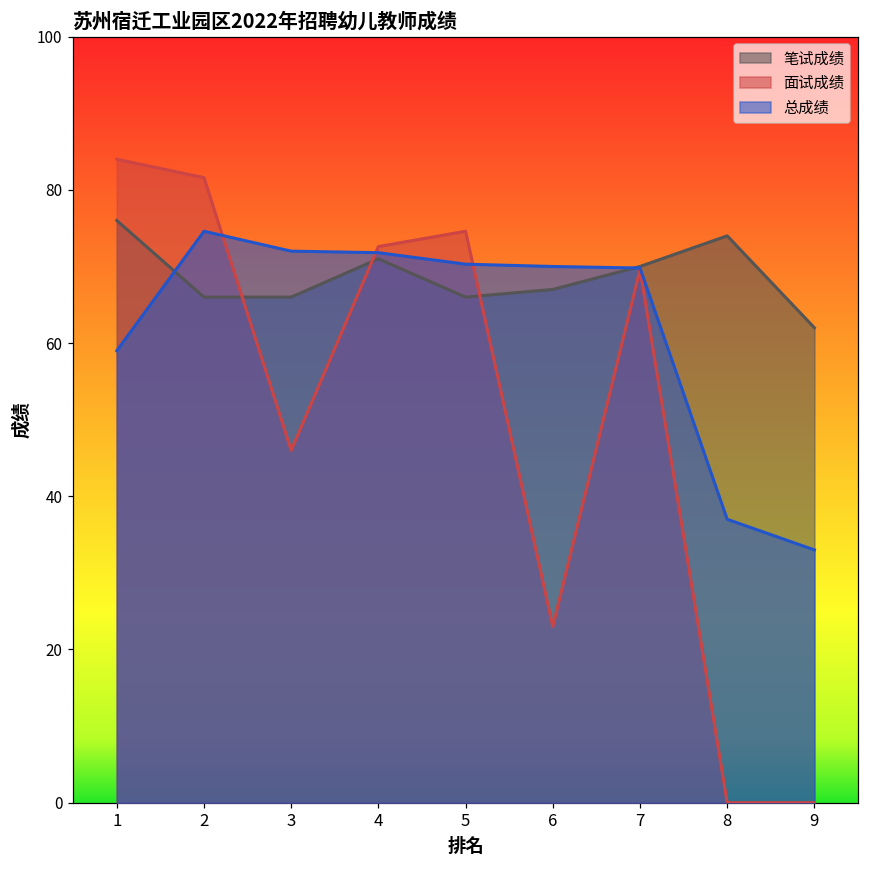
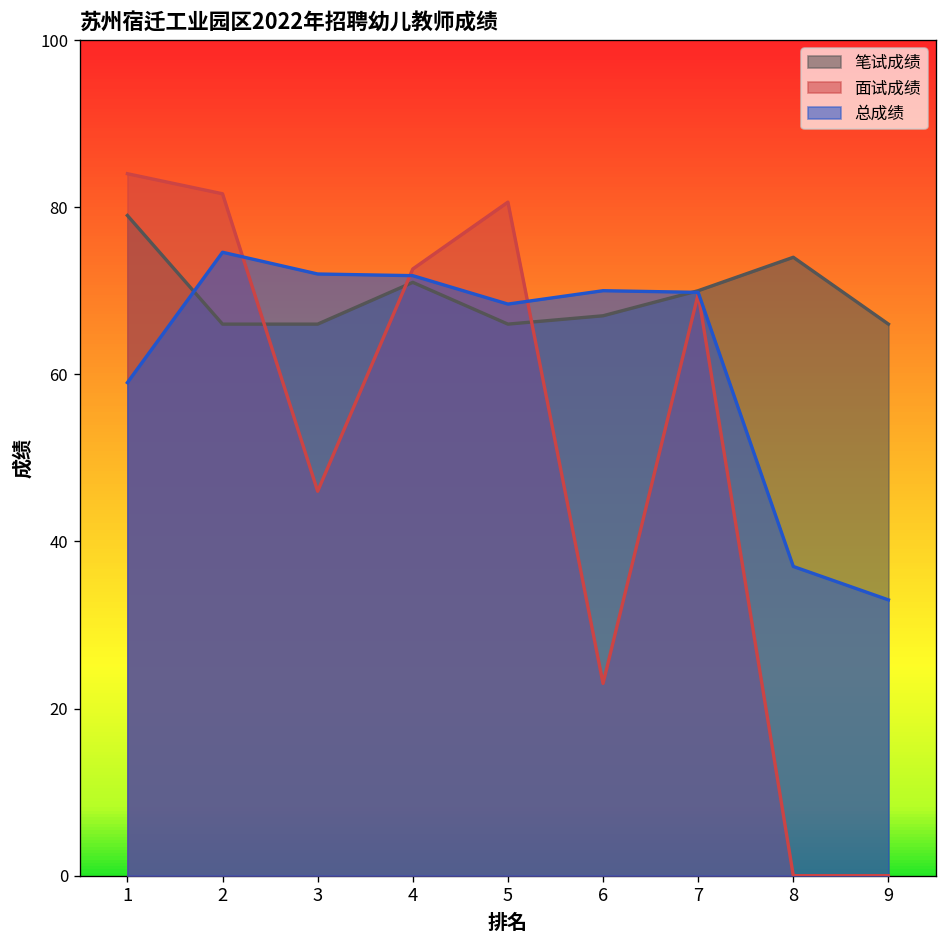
笔试成绩, 1: 76 -> 79
面试成绩, 5: 75 -> 81
总成绩, 5: 70 -> 68
笔试成绩, 9: 62 -> 66
